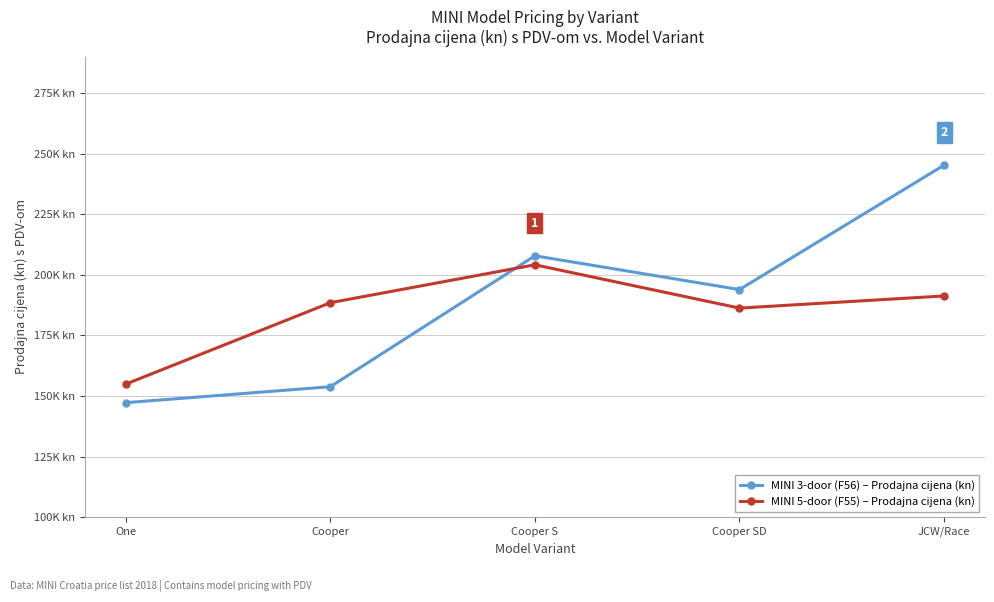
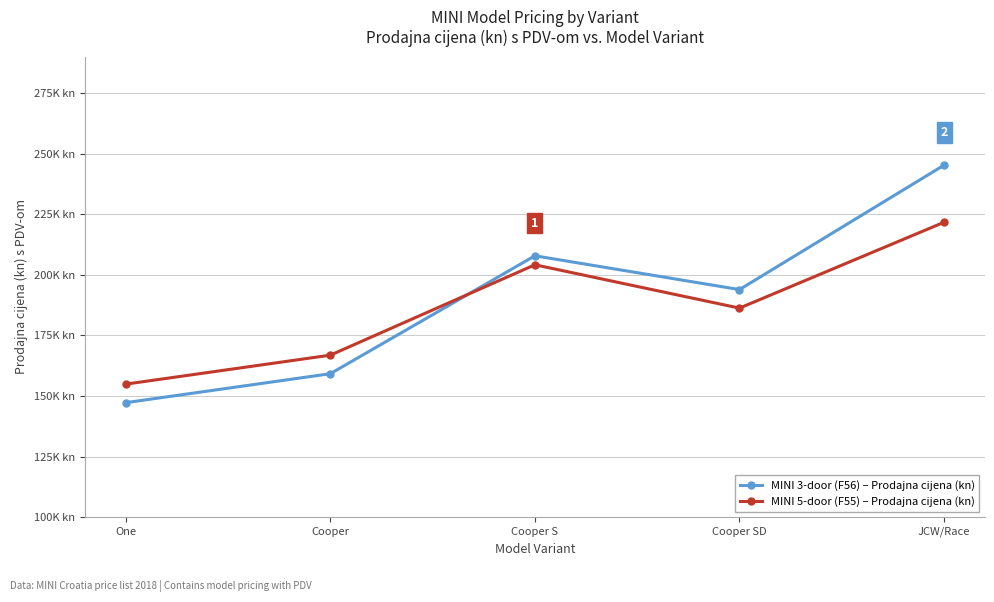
MINI 3-door (F56) – Prodajna cijena (kn), Cooper: 154K kn -> 159K kn
MINI 5-door (F55) – Prodajna cijena (kn), Cooper: 189K kn -> 167K kn
MINI 5-door (F55) – Prodajna cijena (kn), JCW/Race: 191K kn -> 222K kn
